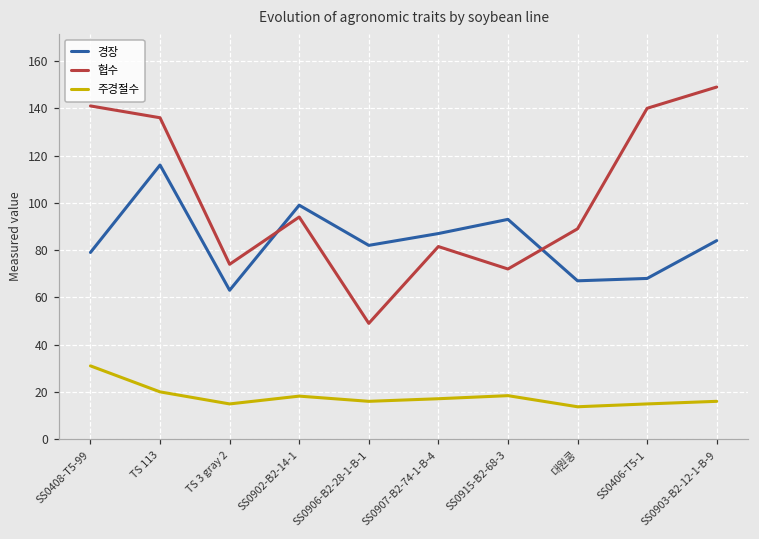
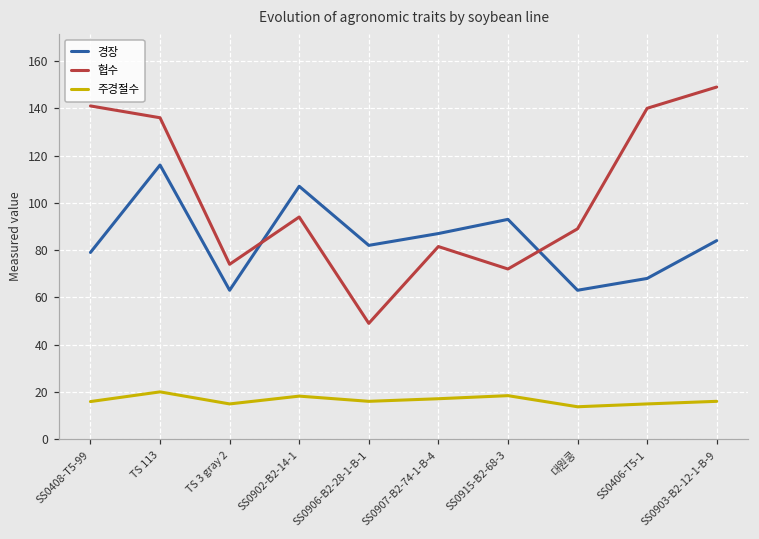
주경절수, SS0408-T5-99: 31 -> 16
경장, SS0902-B2-14-1: 99 -> 107
경장, 대원콩: 67 -> 63
